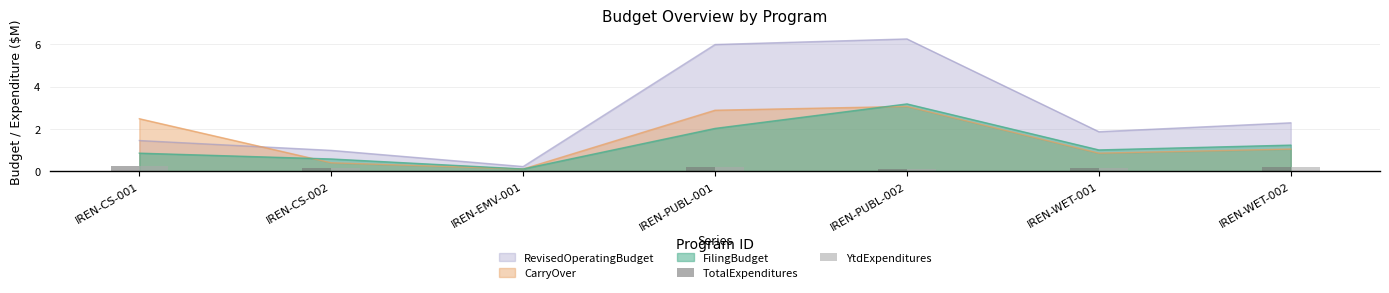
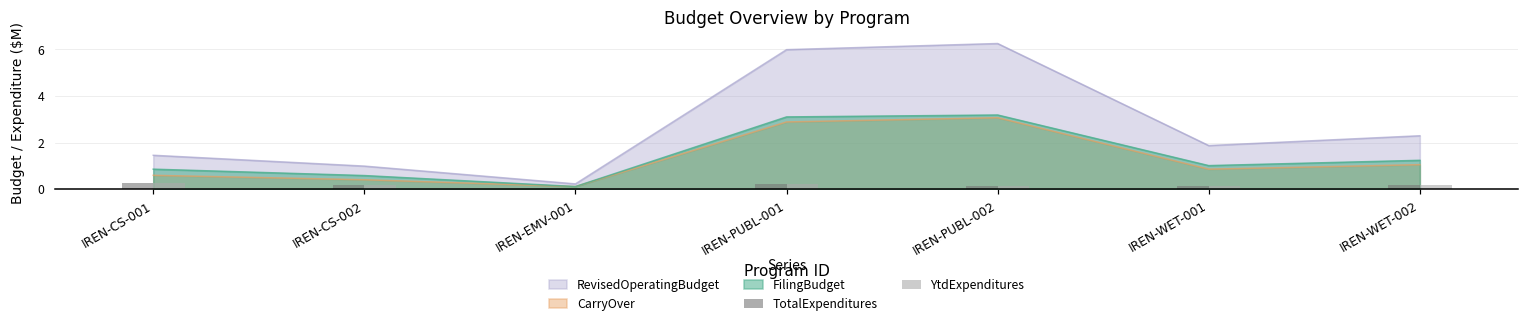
CarryOver, IREN-CS-001: 2.5 -> 0.6
FilingBudget, IREN-PUBL-001: 2.0 -> 3.1
